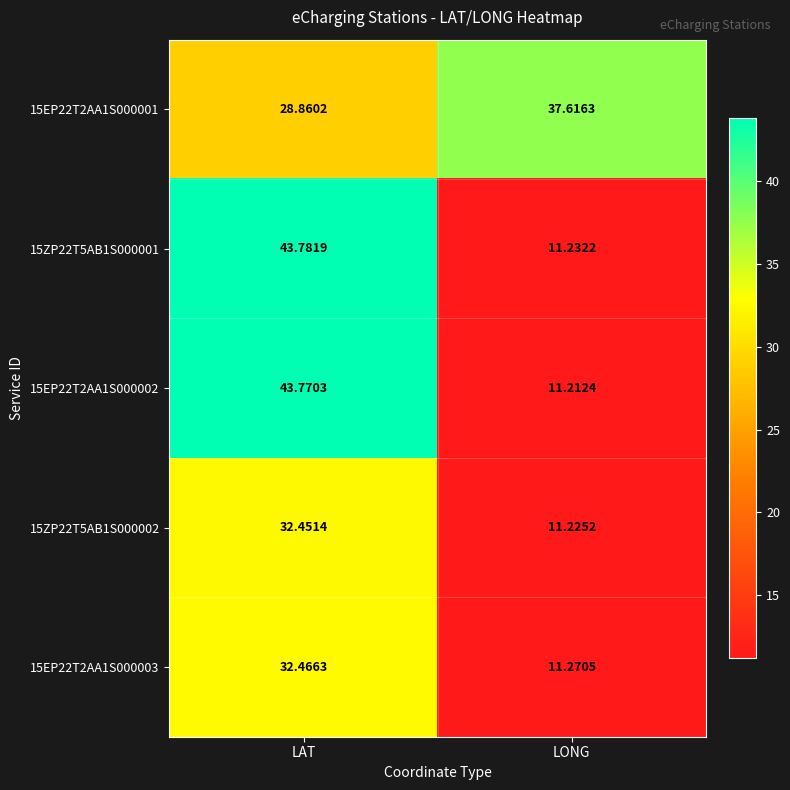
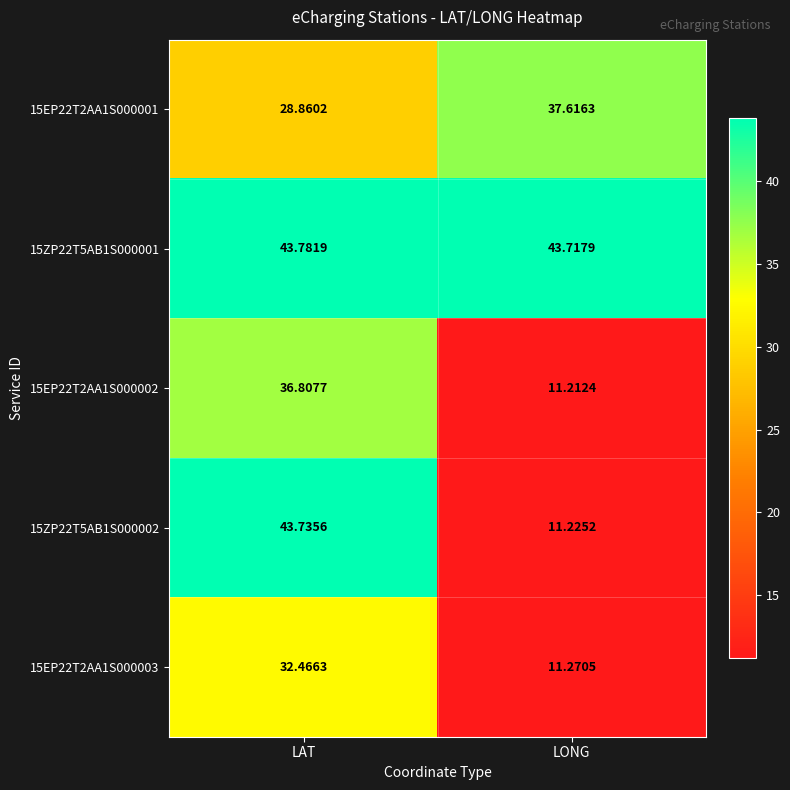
15ZP22T5AB1S000001, LONG: 11.2322 -> 43.7179
15EP22T2AA1S000002, LAT: 43.7703 -> 36.8077
15ZP22T5AB1S000002, LAT: 32.4514 -> 43.7356
